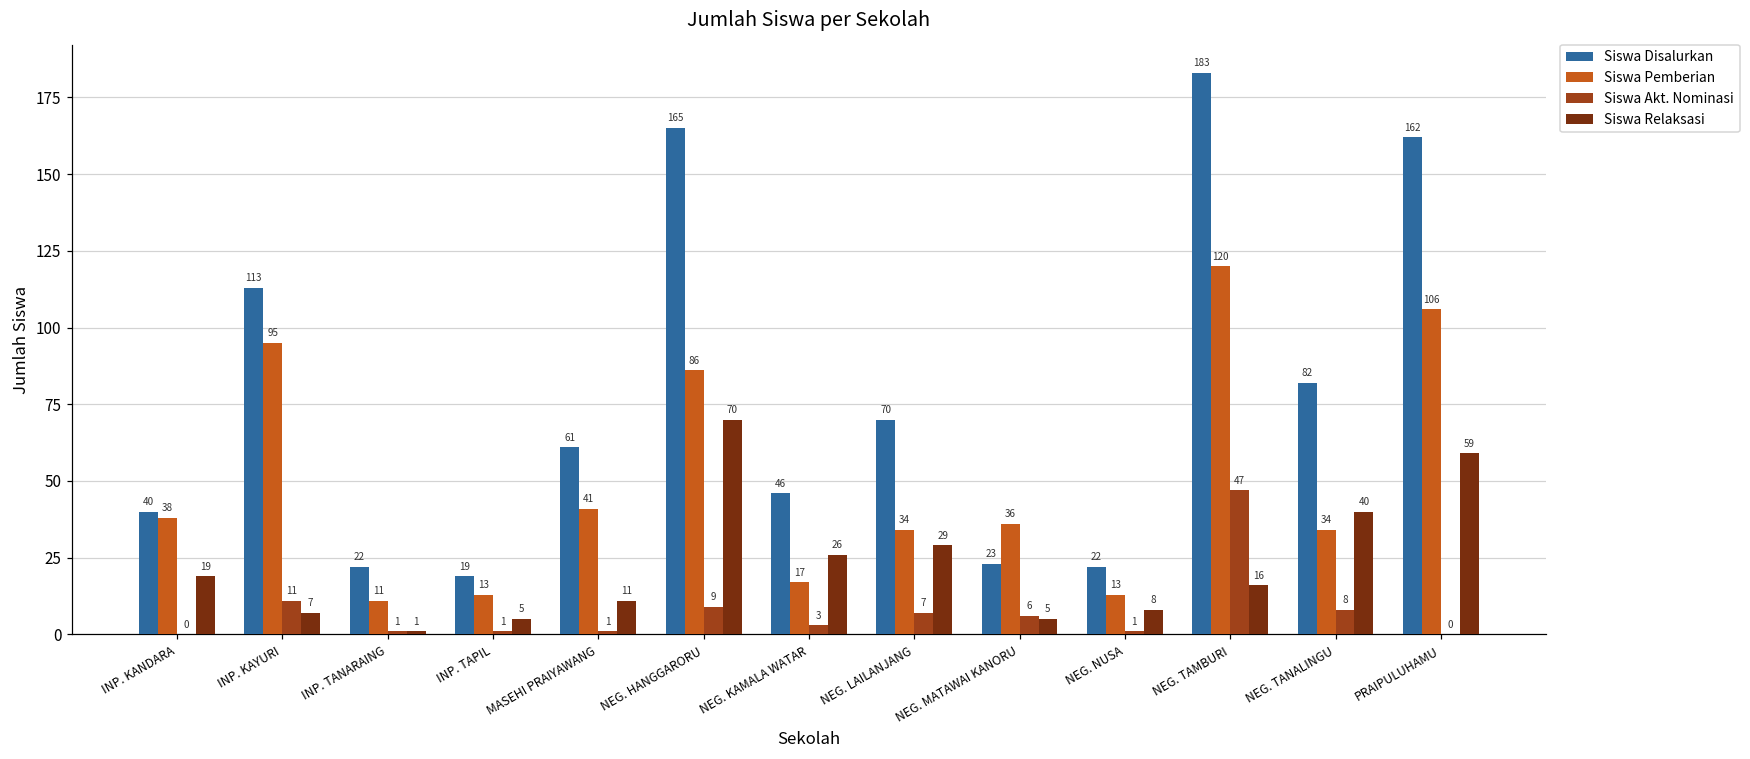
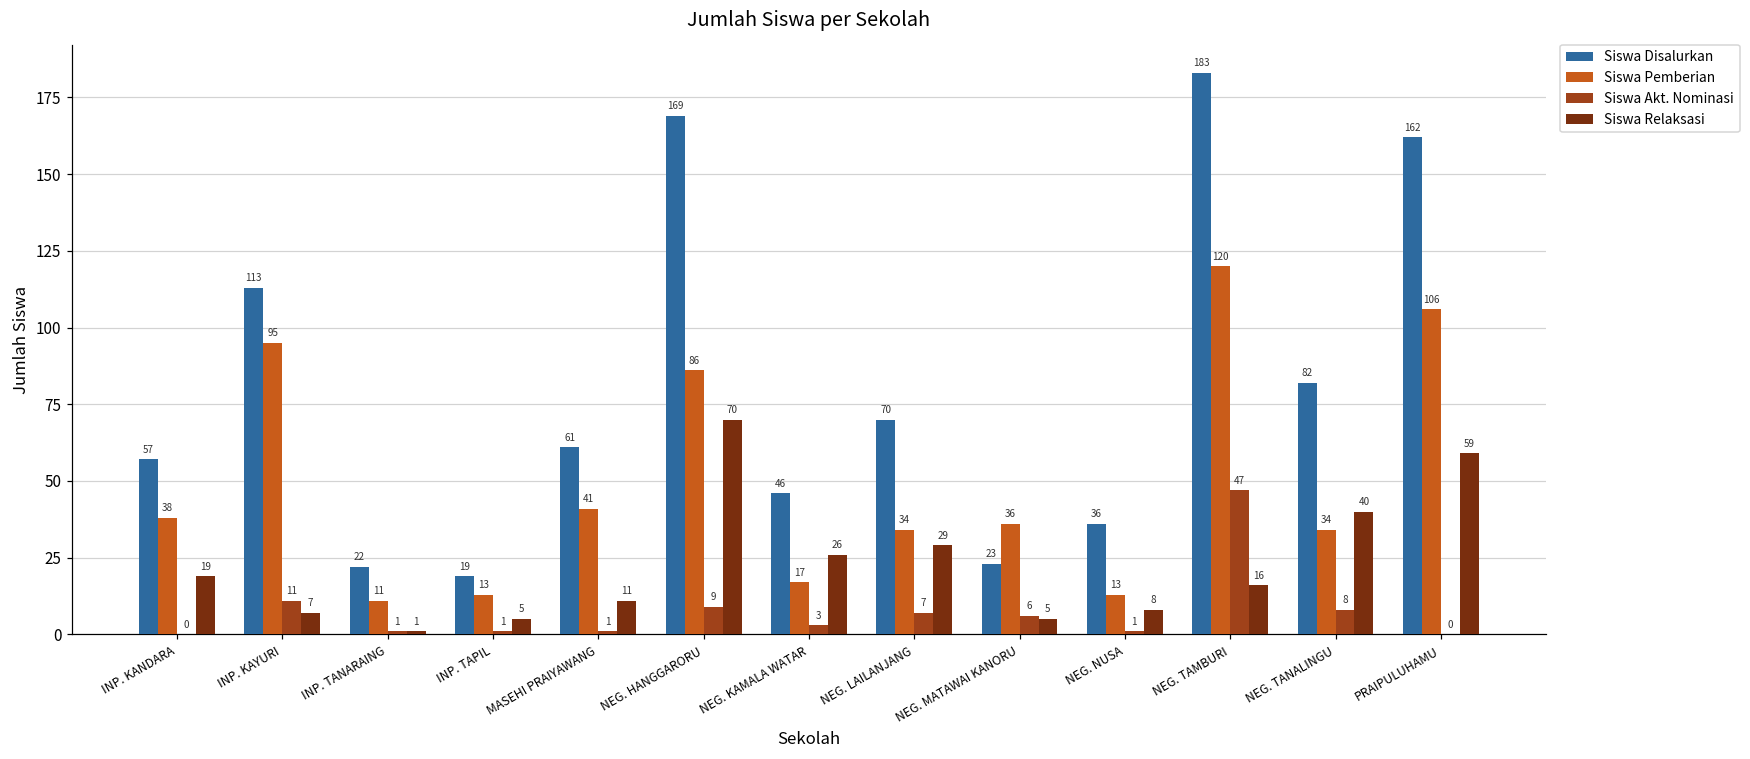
Siswa Disalurkan, INP. KANDARA: 40 -> 57
Siswa Disalurkan, NEG. HANGGARORU: 165 -> 169
Siswa Disalurkan, NEG. NUSA: 22 -> 36
